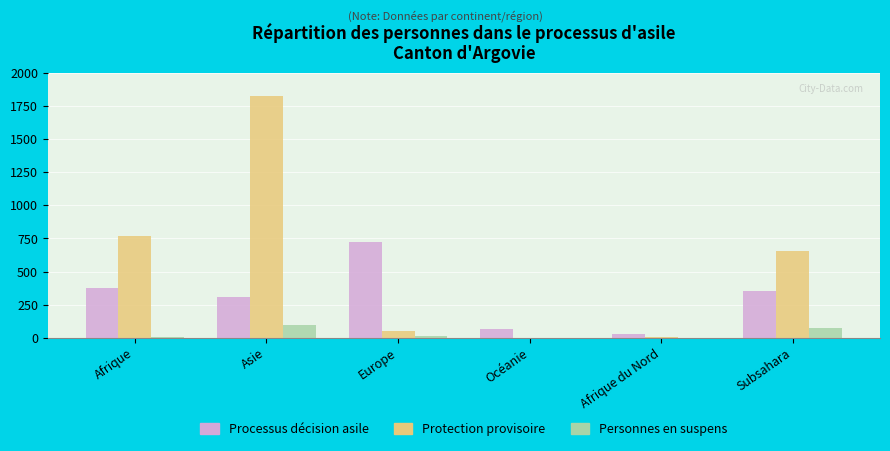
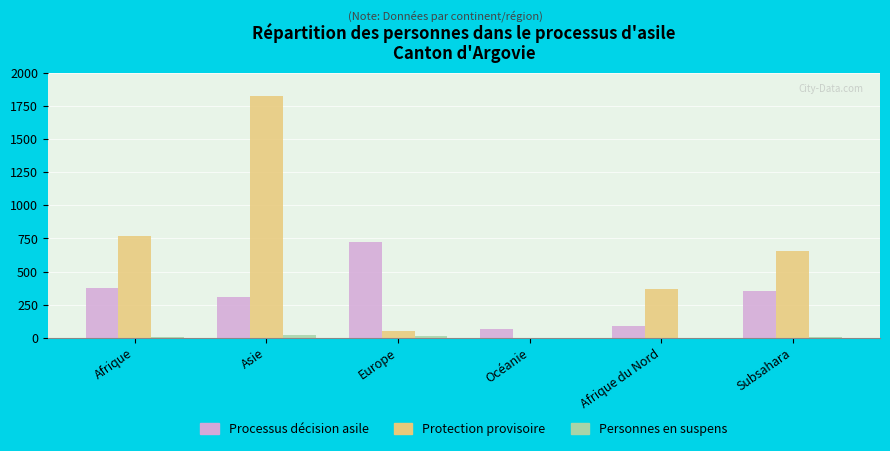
Personnes en suspens, Asie: 100 -> 20
Processus décision asile, Afrique du Nord: 30 -> 90
Protection provisoire, Afrique du Nord: 10 -> 370
Personnes en suspens, Subsahara: 70 -> 10
